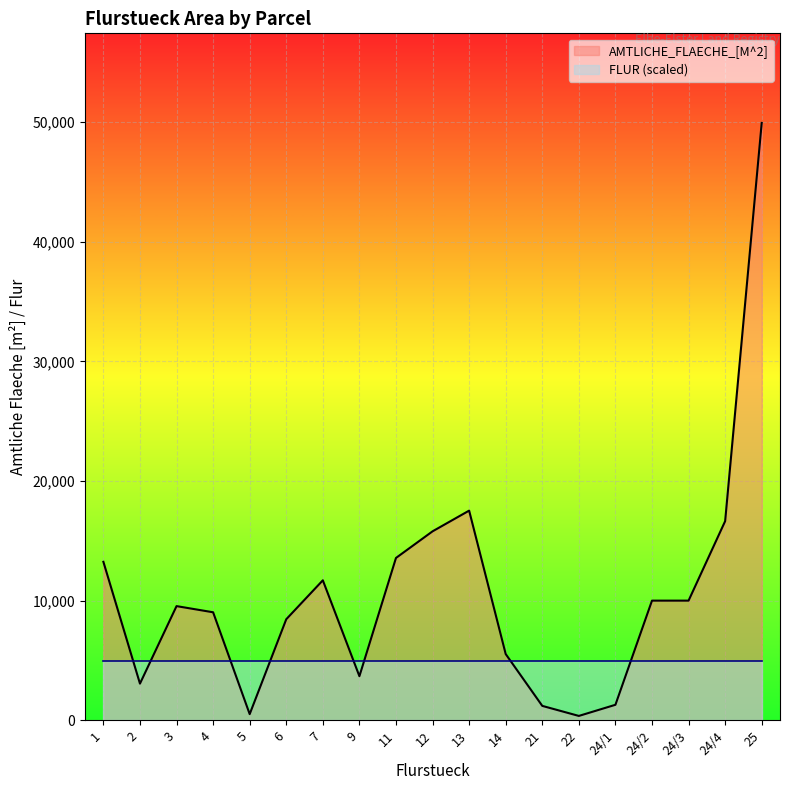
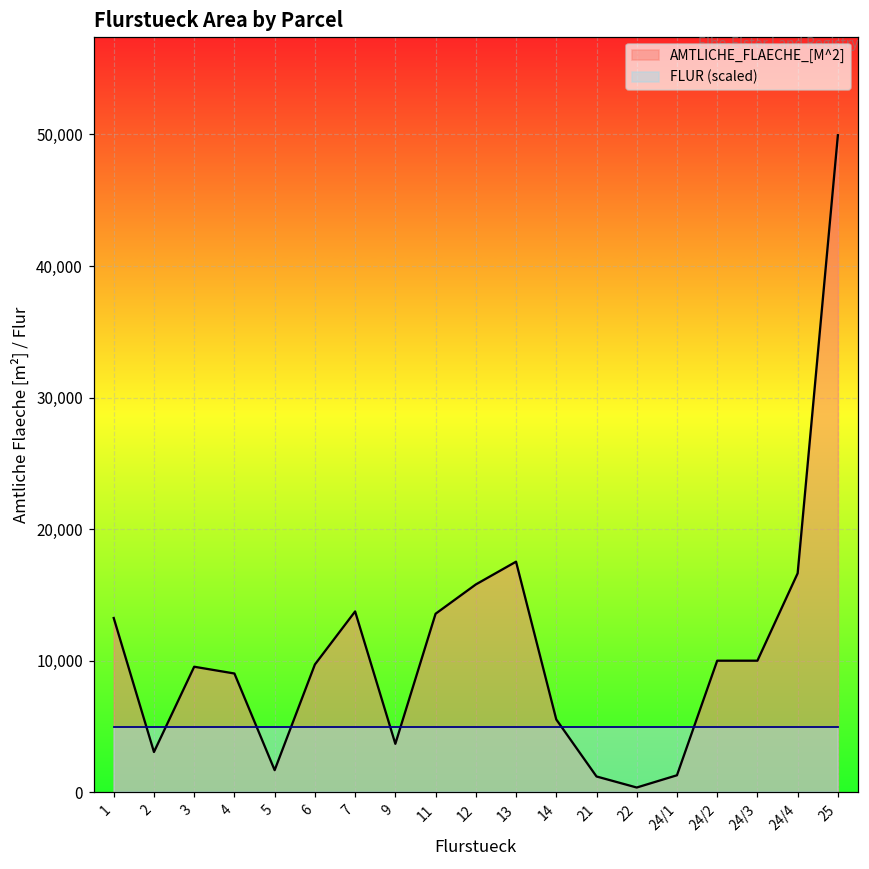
AMTLICHE_FLAECHE_[M^2], 5: 500 -> 1,700
AMTLICHE_FLAECHE_[M^2], 6: 8,400 -> 9,700
AMTLICHE_FLAECHE_[M^2], 7: 11,700 -> 13,700
